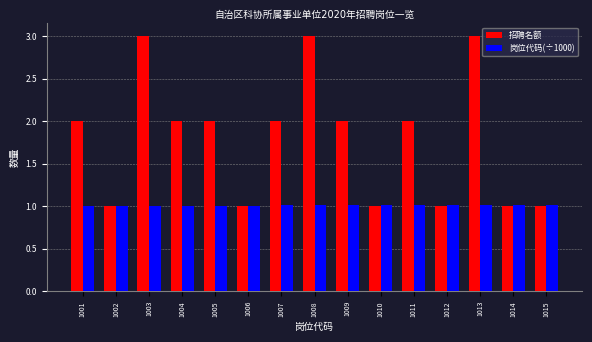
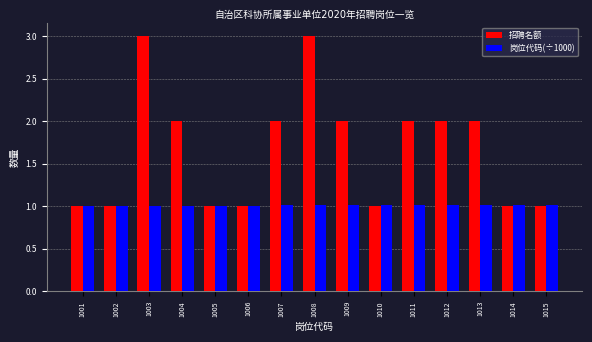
招聘名额, 1001: 2 -> 1
招聘名额, 1005: 2 -> 1
招聘名额, 1012: 1 -> 2
招聘名额, 1013: 3 -> 2
